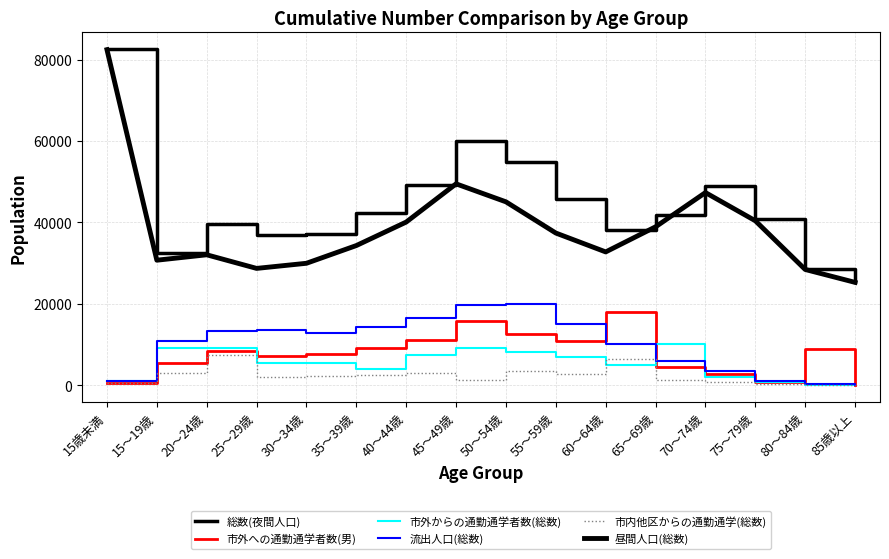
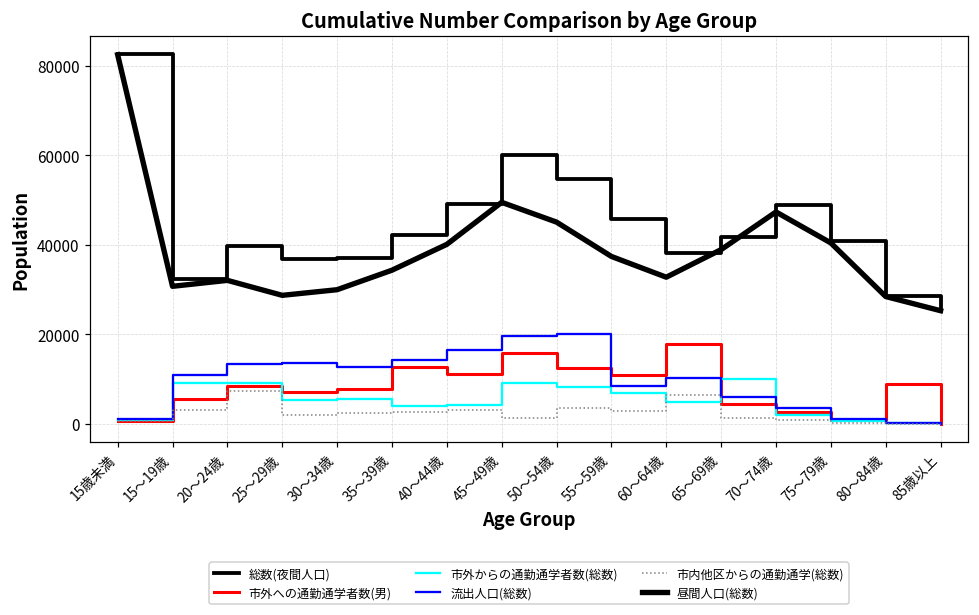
市外への通勤通学者数(男), 35～39歳: 9000 -> 13000
市外からの通勤通学者数(総数), 40～44歳: 7000 -> 4000
流出人口(総数), 55～59歳: 15000 -> 9000
